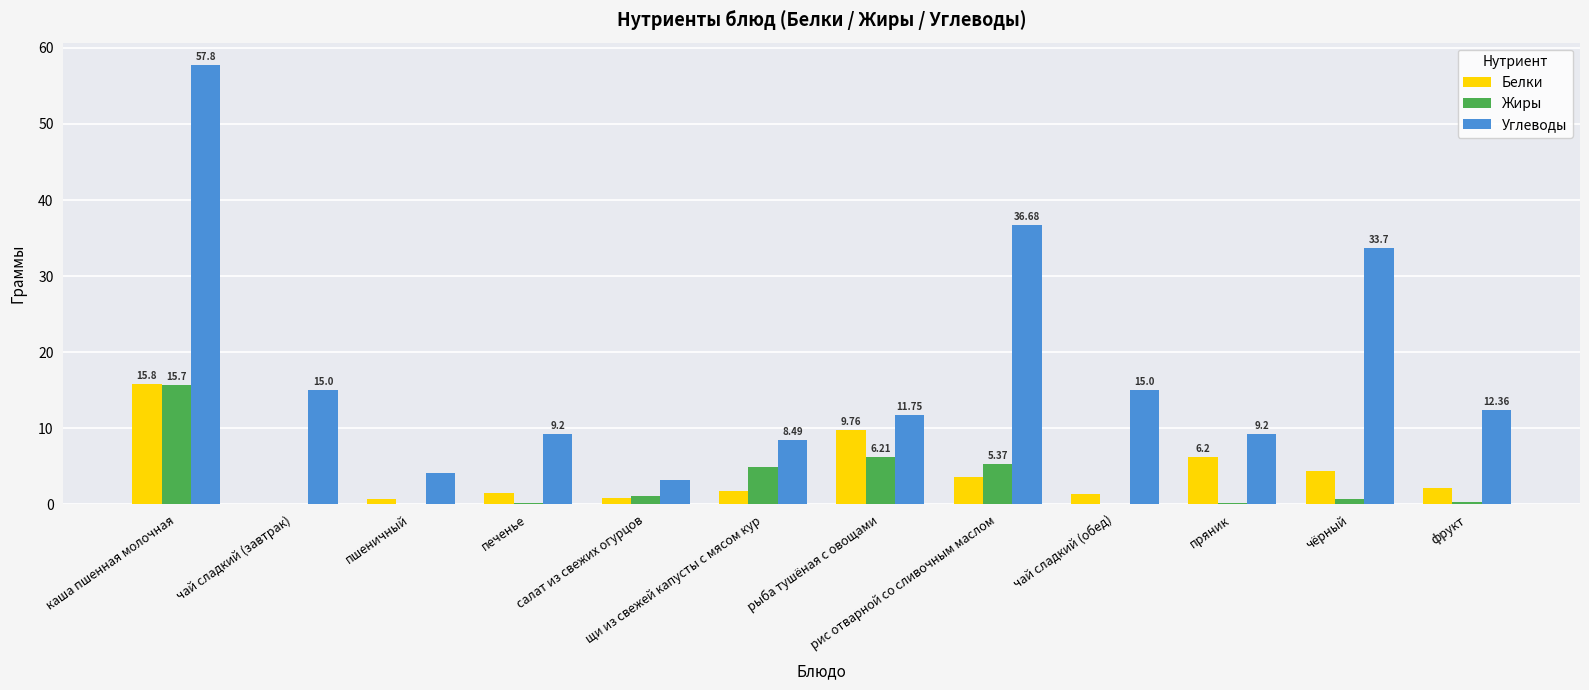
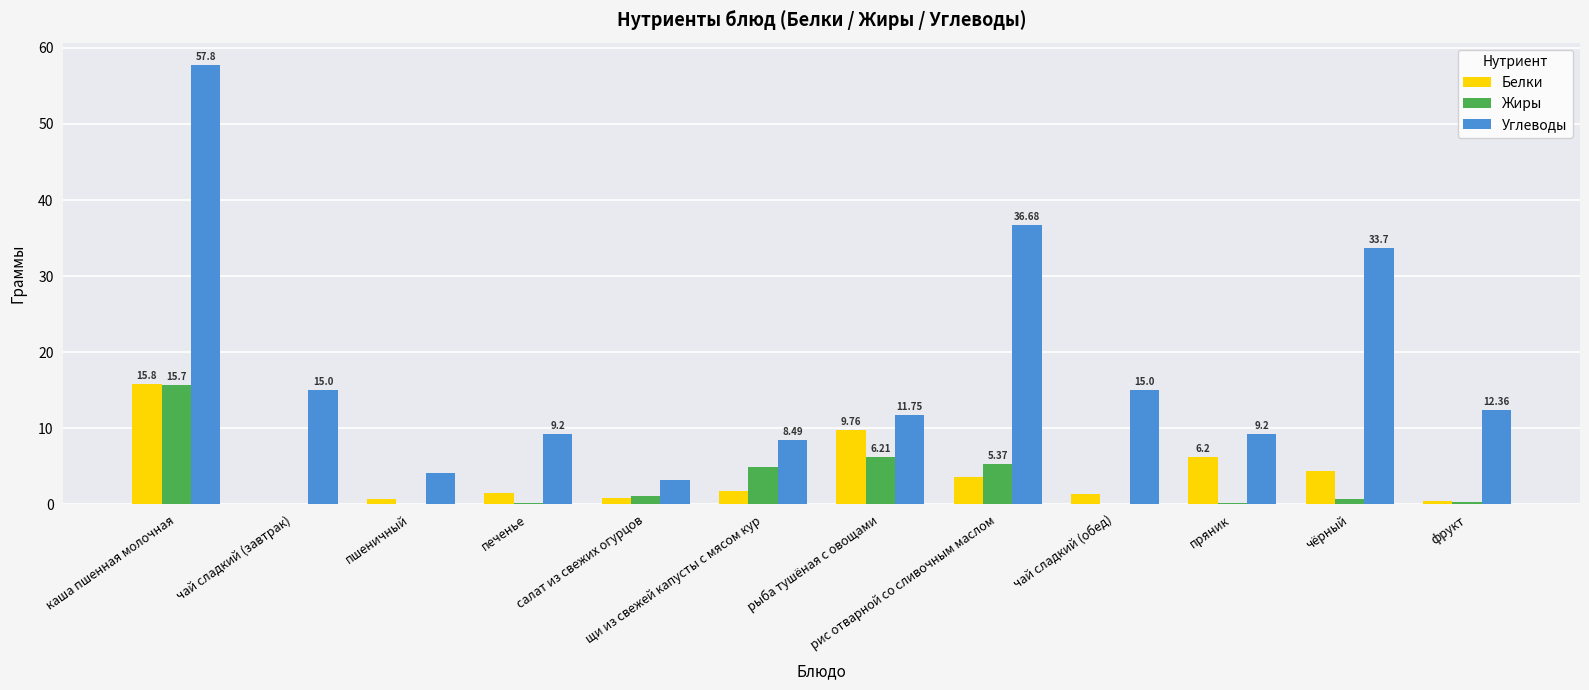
Белки, фрукт: 2 -> 0
